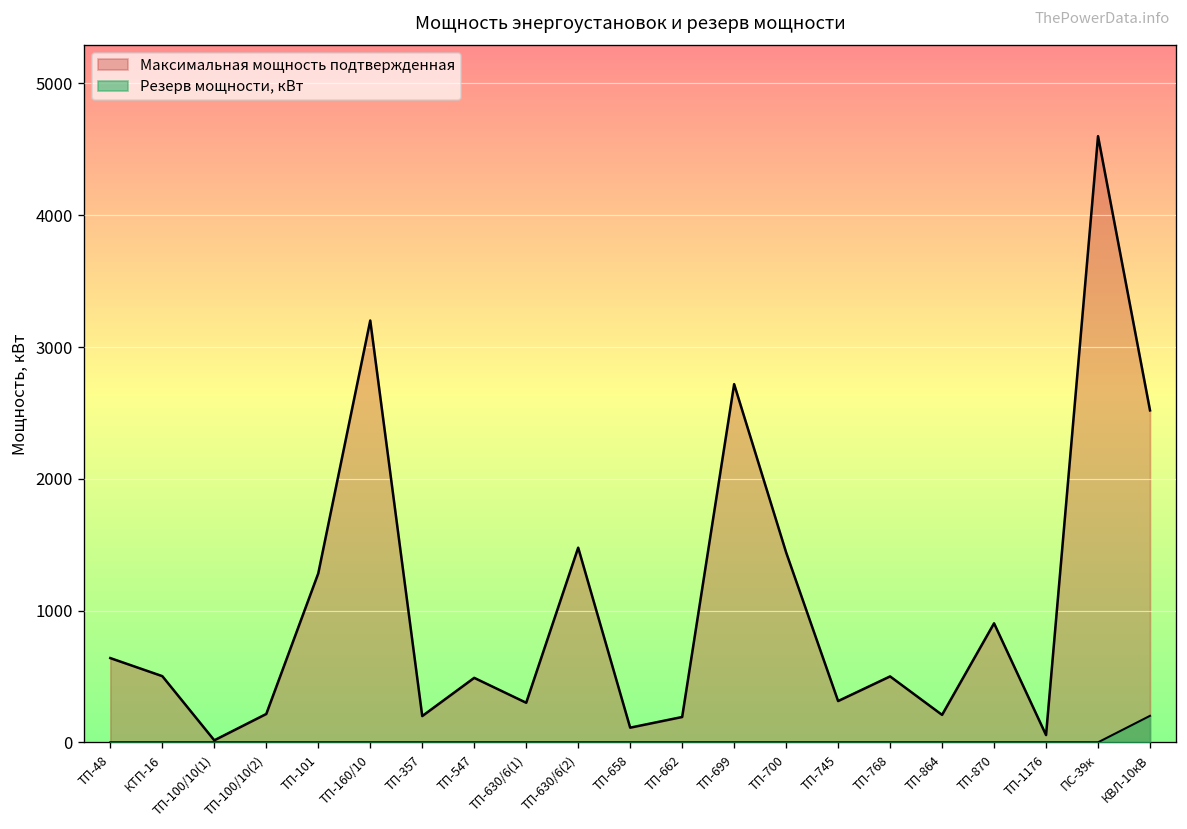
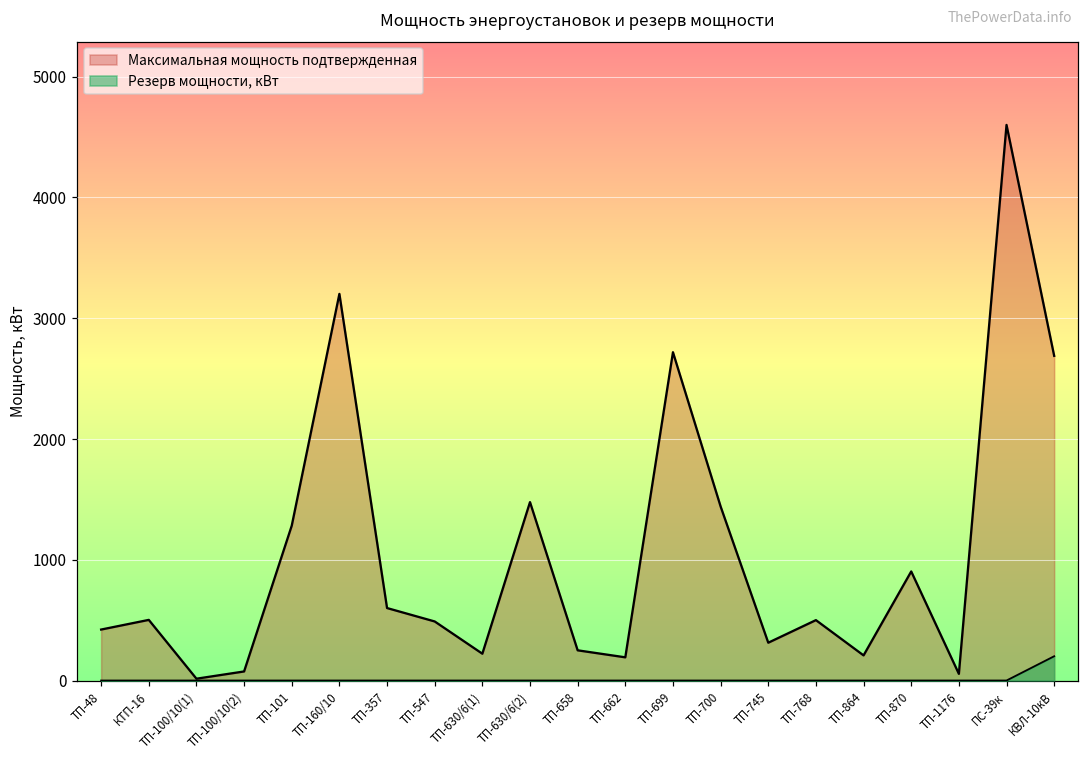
Максимальная мощность подтвержденная, ТП-48: 640 -> 420
Максимальная мощность подтвержденная, ТП-100/10(2): 220 -> 80
Максимальная мощность подтвержденная, ТП-357: 200 -> 600
Максимальная мощность подтвержденная, ТП-630/6(1): 300 -> 220
Максимальная мощность подтвержденная, ТП-658: 110 -> 250
Максимальная мощность подтвержденная, КВЛ-10кВ: 2520 -> 2690
